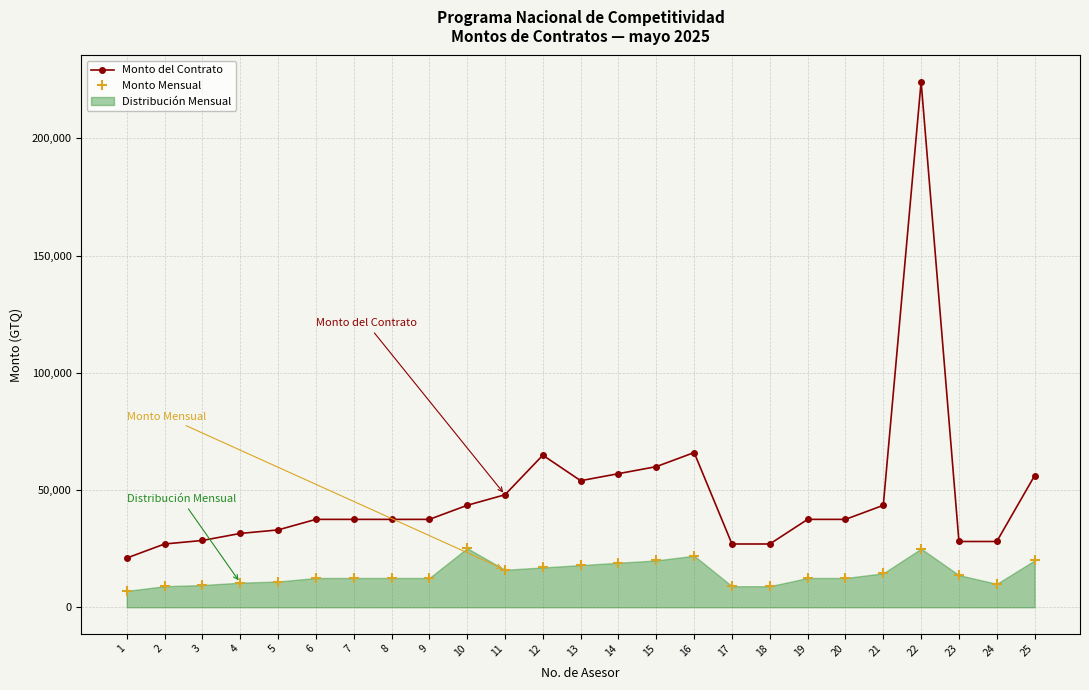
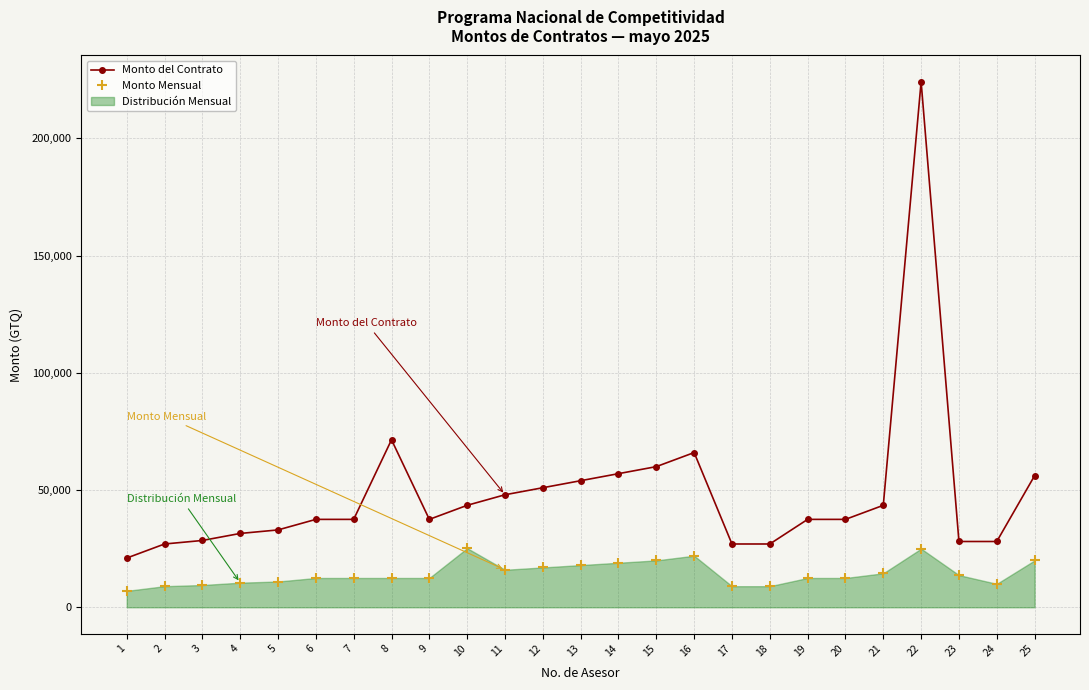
Monto del Contrato, 8: 38,000 -> 71,000
Monto del Contrato, 12: 65,000 -> 51,000
